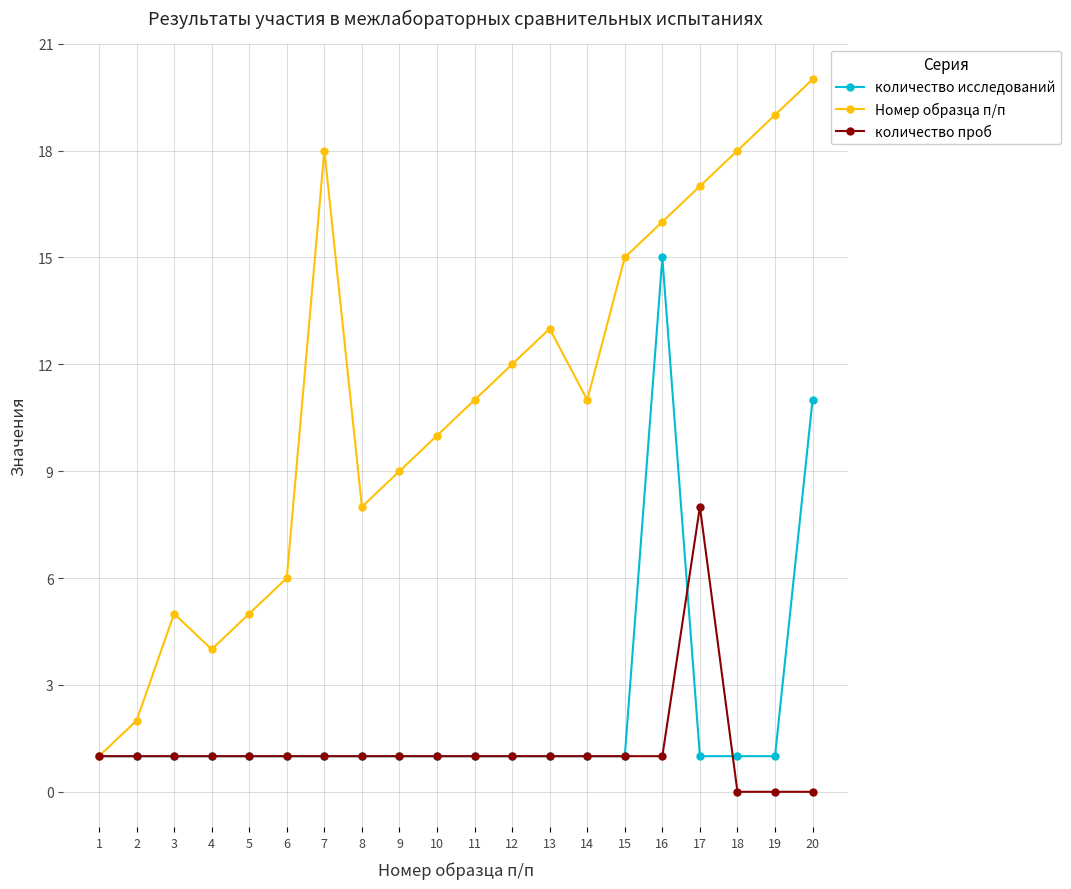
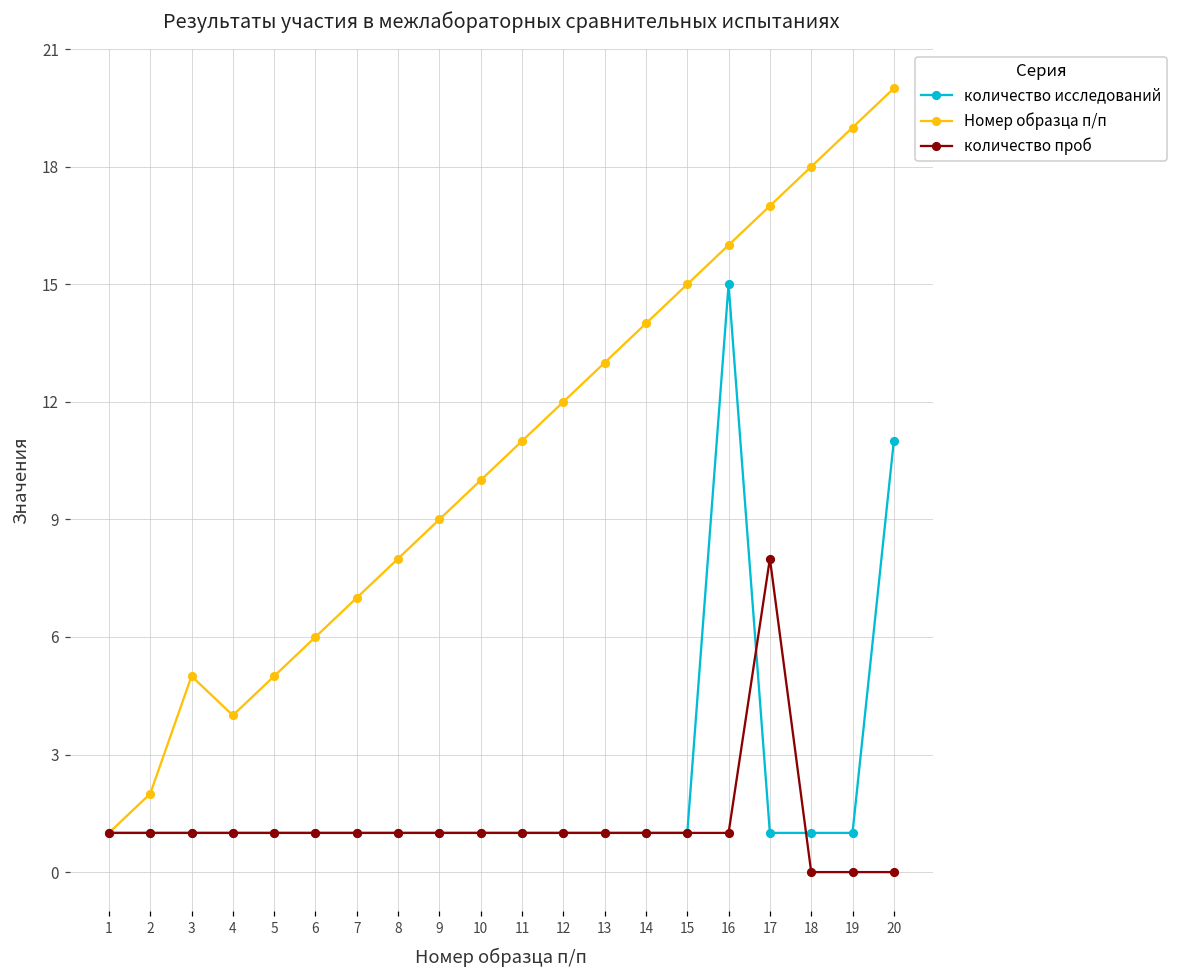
Номер образца п/п, 7: 18 -> 7
Номер образца п/п, 14: 11 -> 14
